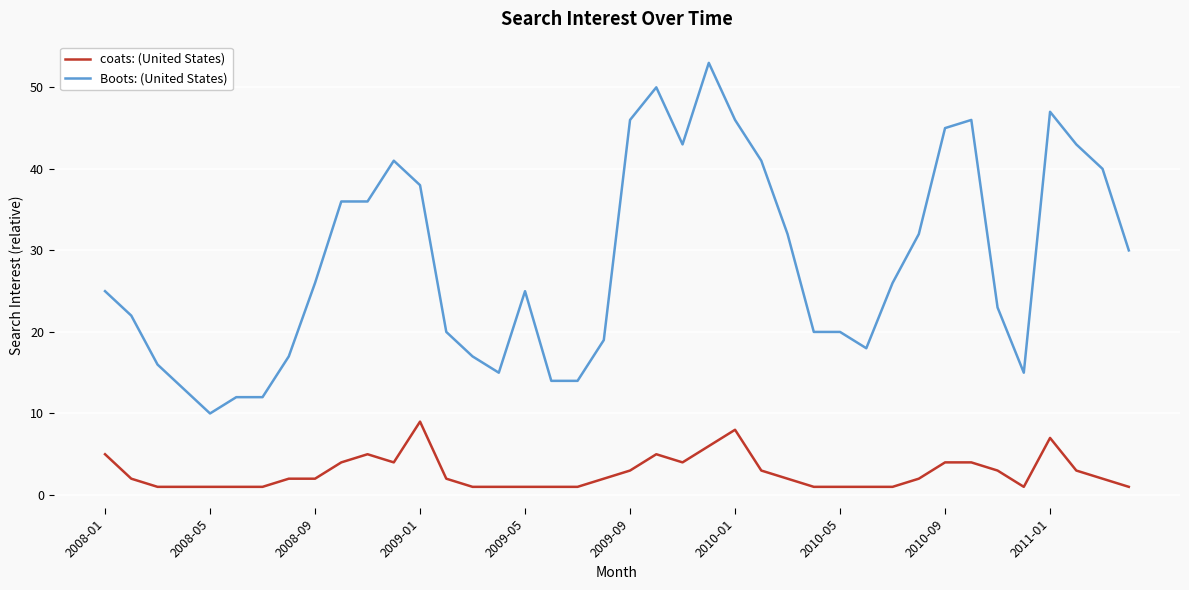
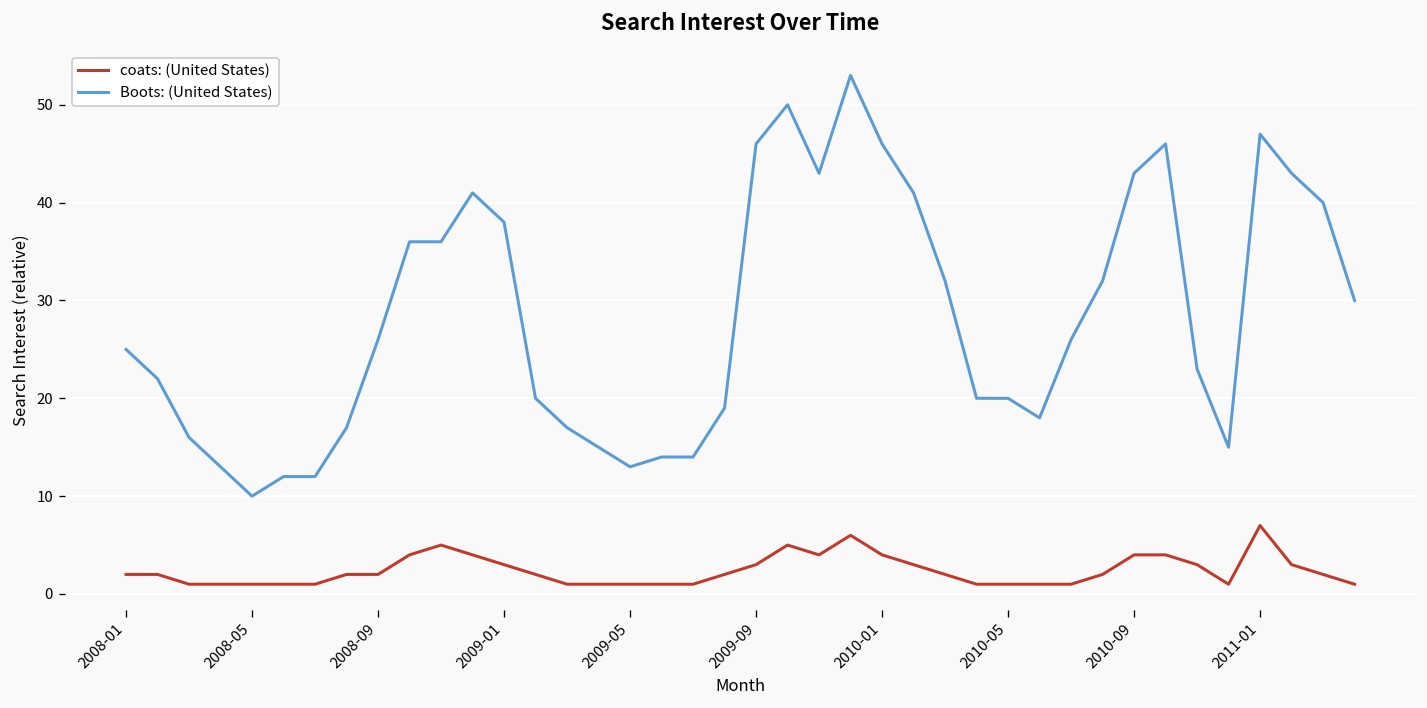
coats: (United States), 2008-01: 5 -> 2
coats: (United States), 2009-01: 9 -> 3
Boots: (United States), 2009-05: 25 -> 13
coats: (United States), 2010-01: 8 -> 4
Boots: (United States), 2010-09: 45 -> 43
